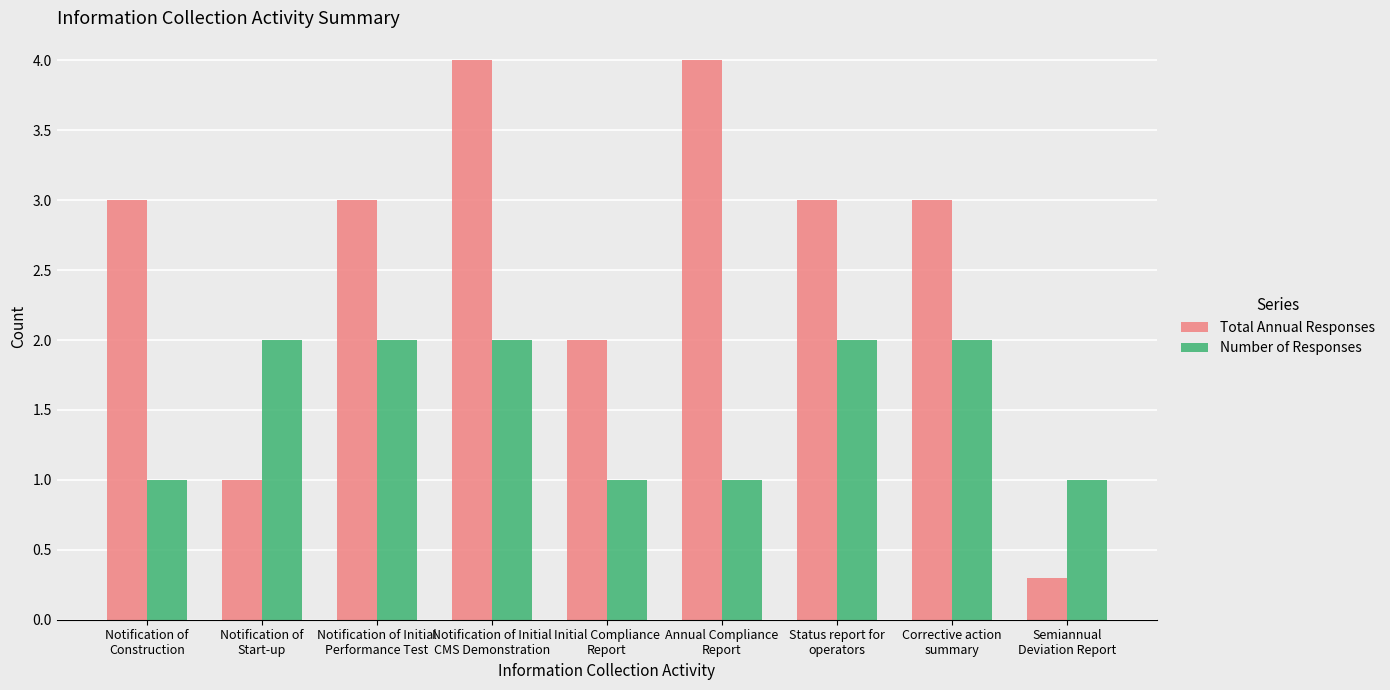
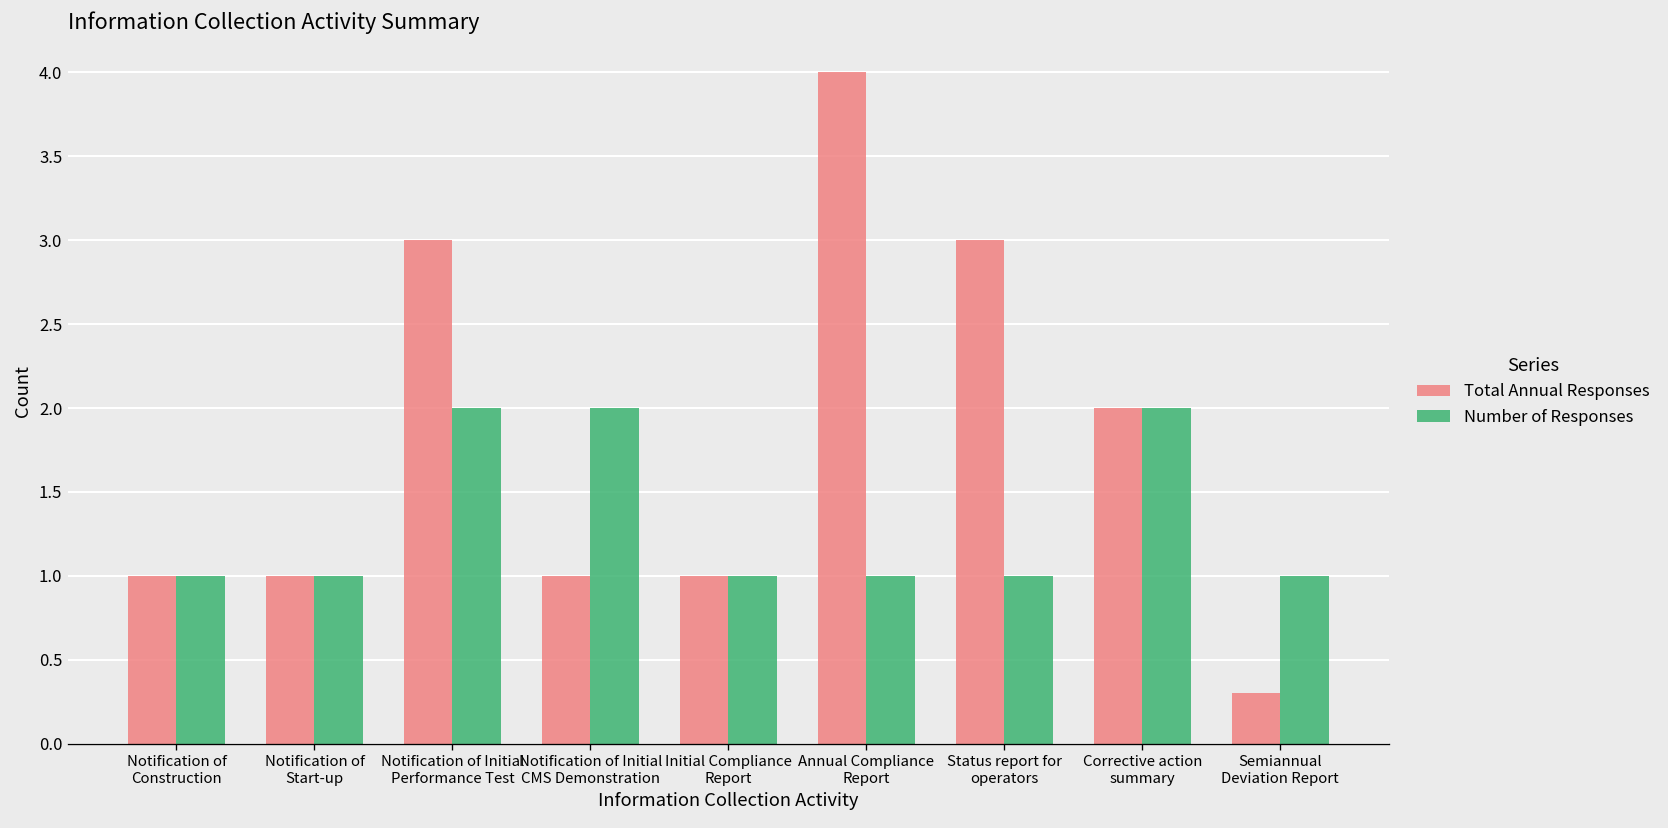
Total Annual Responses, Notification of Construction: 3 -> 1
Number of Responses, Notification of Start-up: 2 -> 1
Total Annual Responses, Notification of Initial CMS Demonstration: 4 -> 1
Total Annual Responses, Initial Compliance Report: 2 -> 1
Number of Responses, Status report for operators: 2 -> 1
Total Annual Responses, Corrective action summary: 3 -> 2
